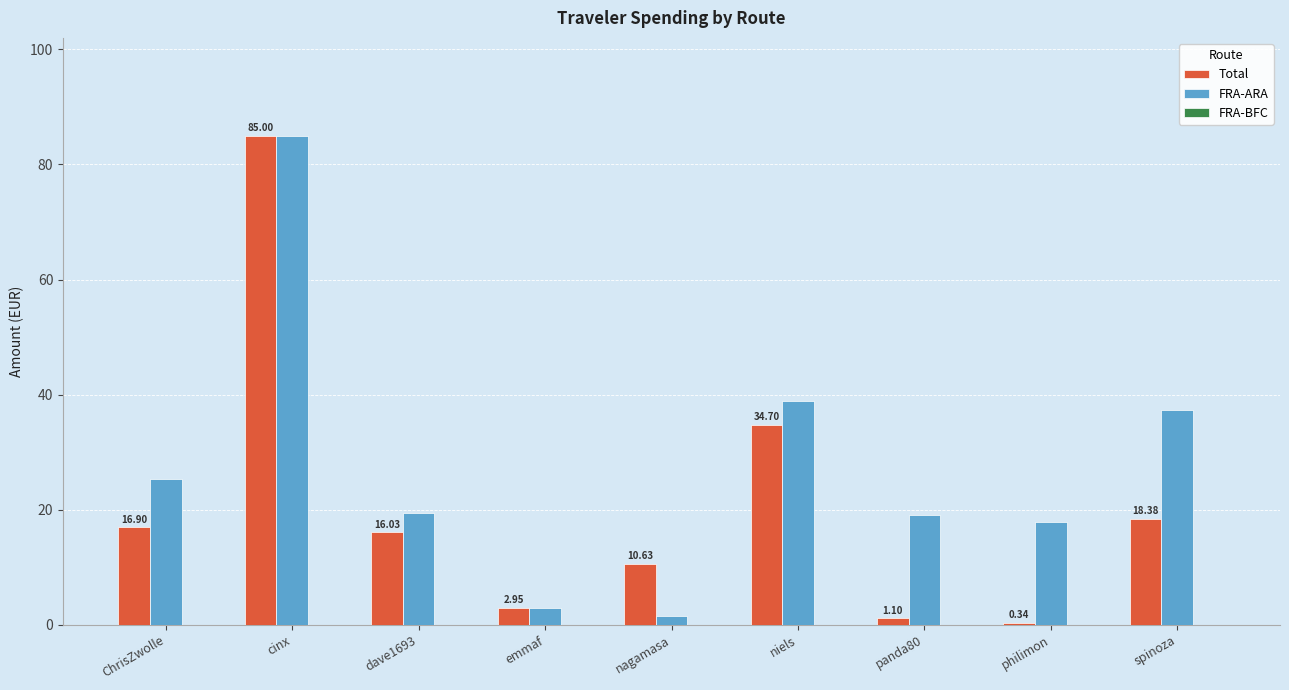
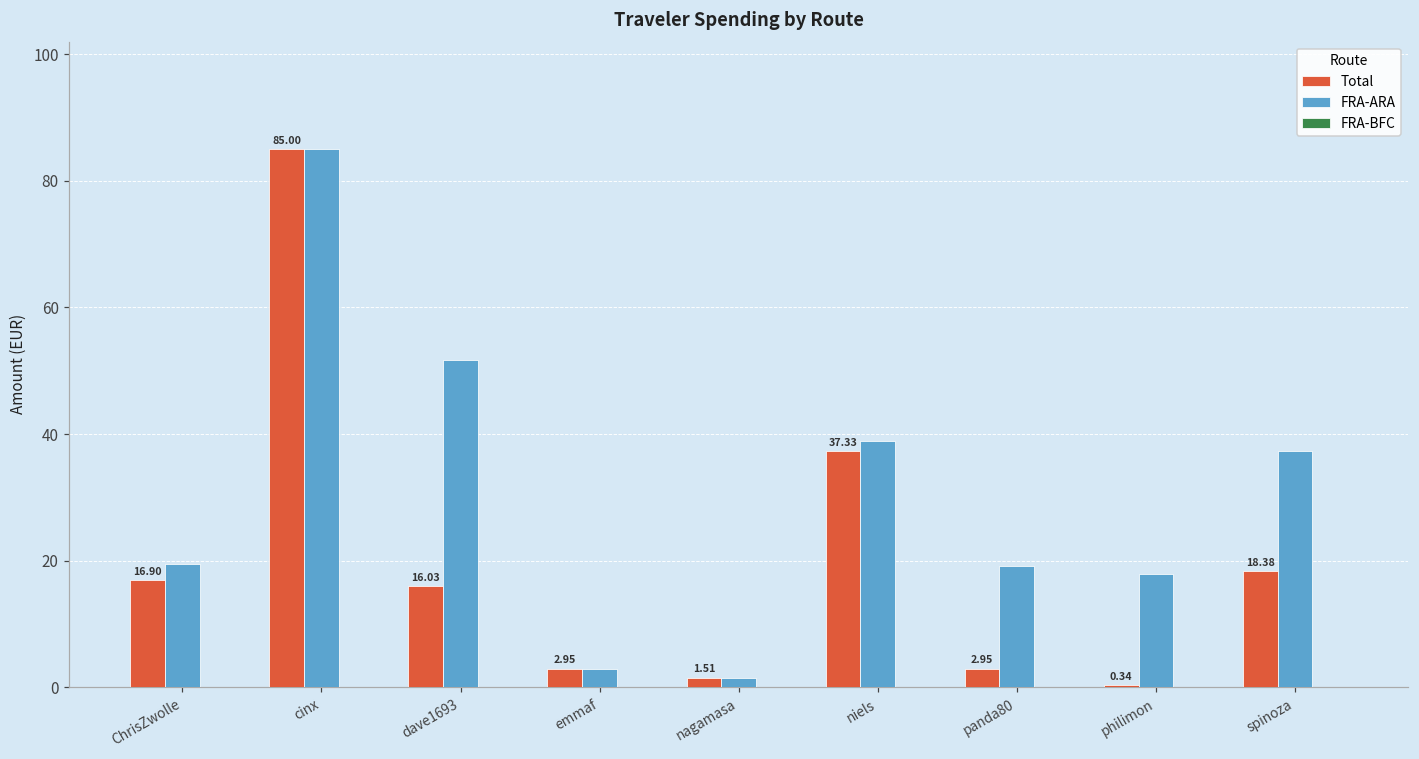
FRA-ARA, ChrisZwolle: 25 -> 20
FRA-ARA, dave1693: 19 -> 52
Total, nagamasa: 10.63 -> 1.51
Total, niels: 34.70 -> 37.33
Total, panda80: 1.10 -> 2.95
